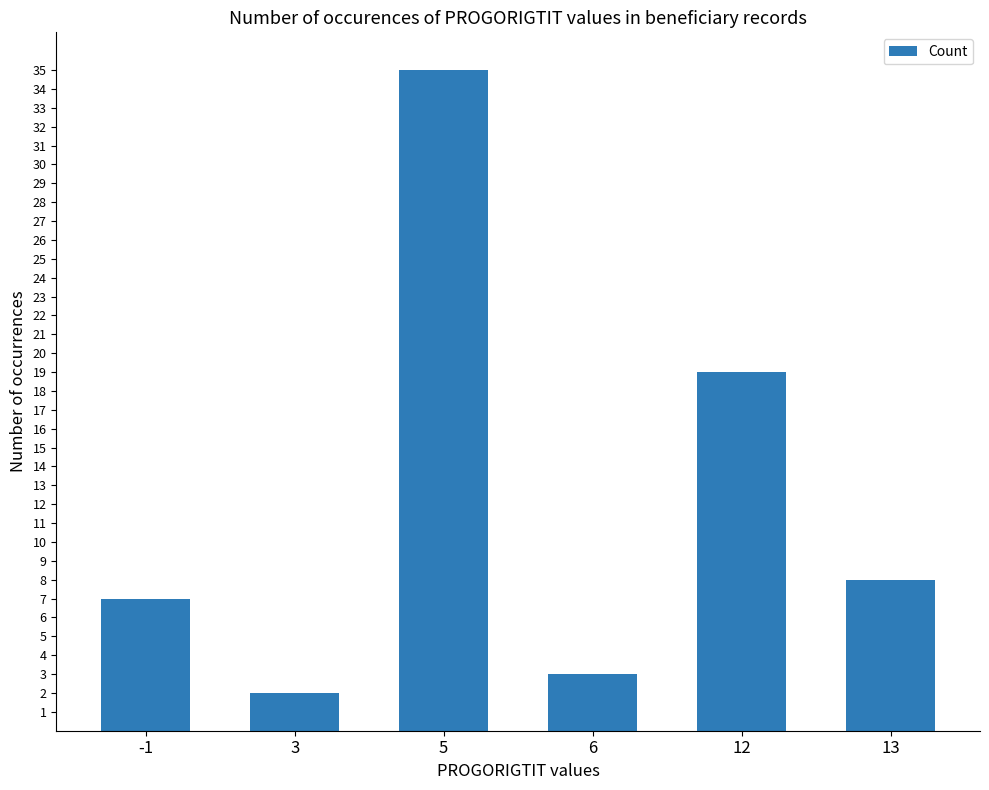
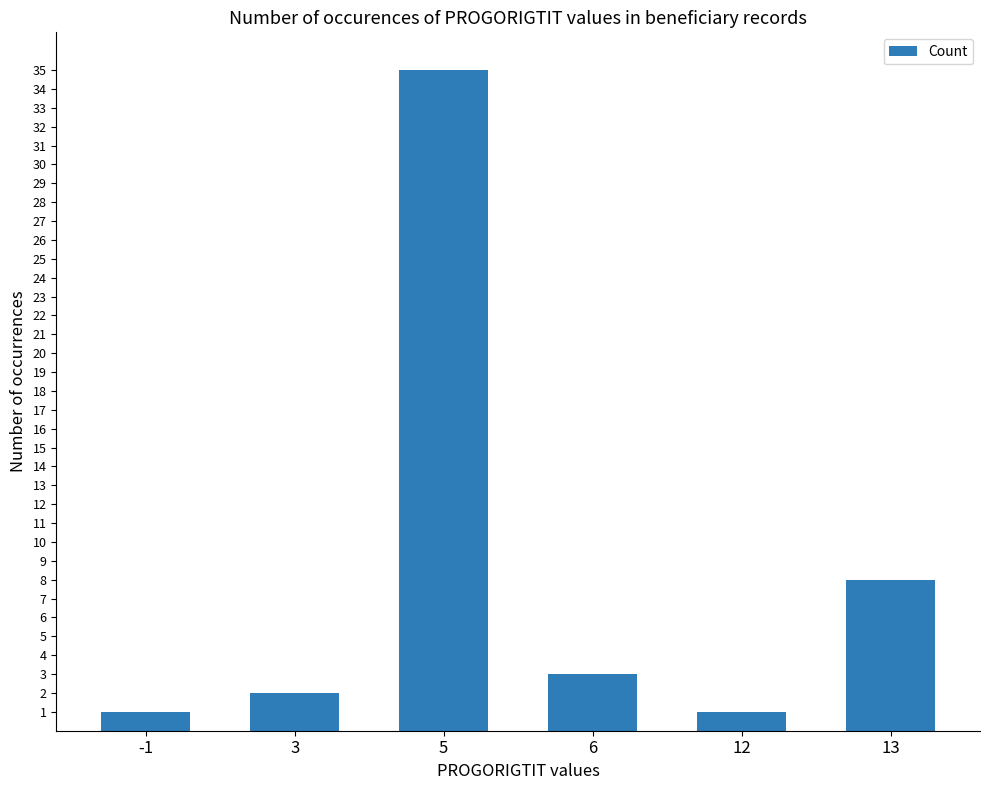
-1: 7 -> 1
12: 19 -> 1
